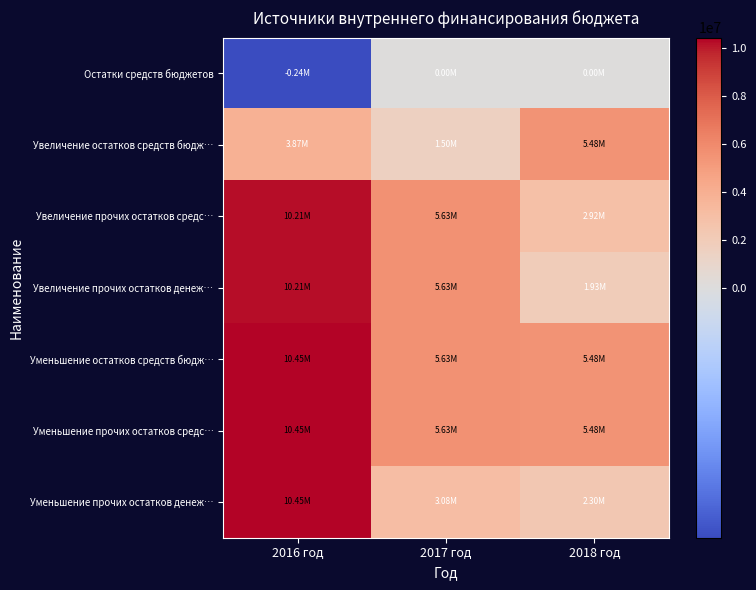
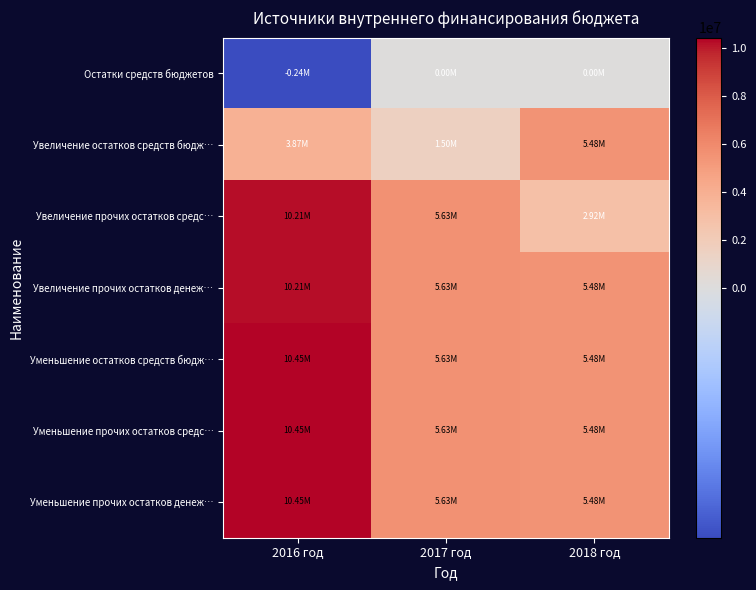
Увеличение прочих остатков денеж…, 2018 год: 1.93M -> 5.48M
Уменьшение прочих остатков денеж…, 2017 год: 3.08M -> 5.63M
Уменьшение прочих остатков денеж…, 2018 год: 2.30M -> 5.48M
